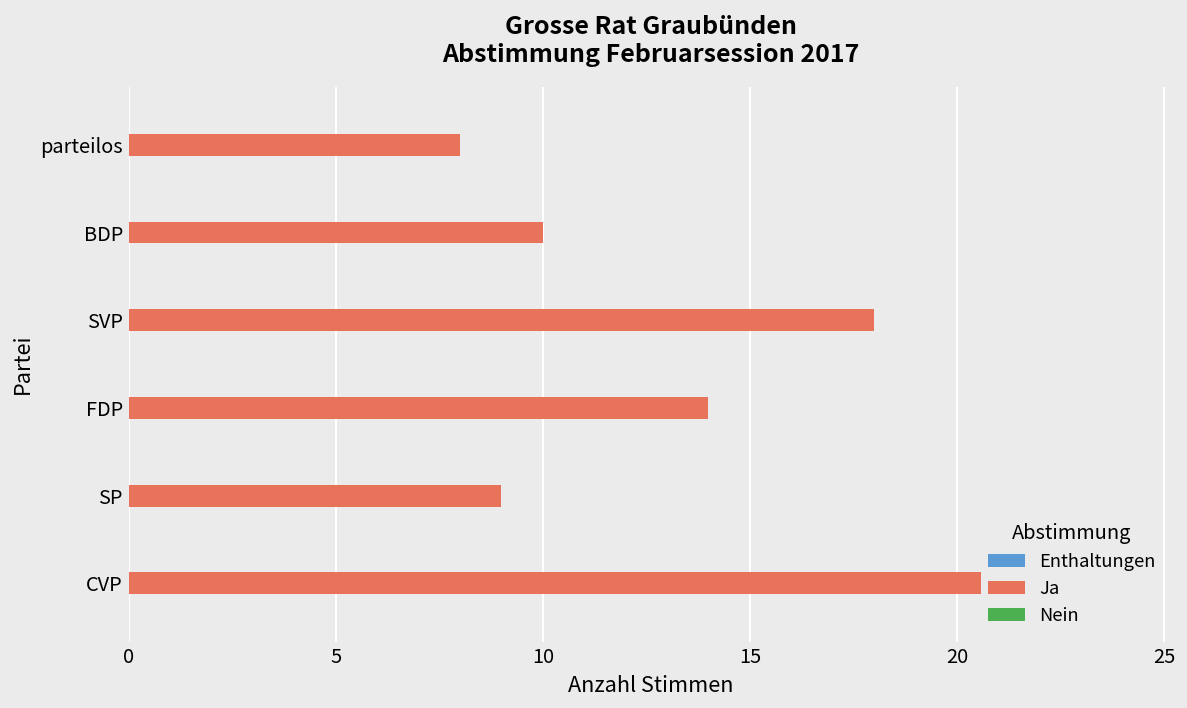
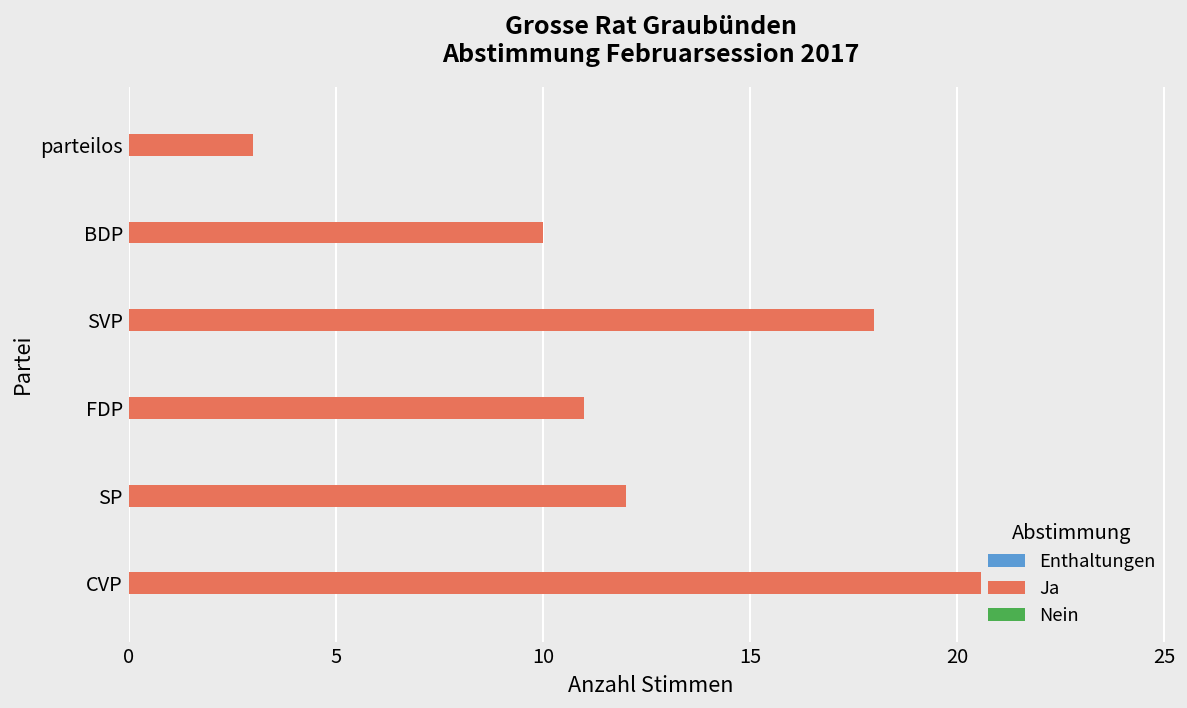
Ja, parteilos: 8 -> 3
Ja, FDP: 14 -> 11
Ja, SP: 9 -> 12
